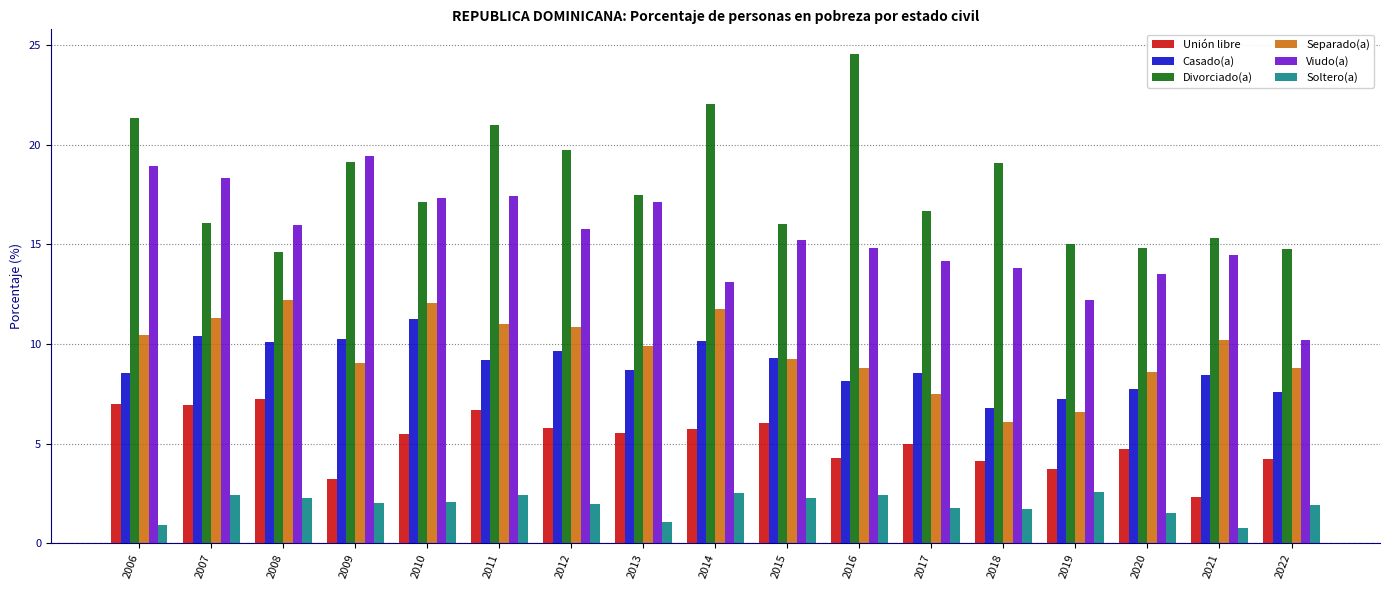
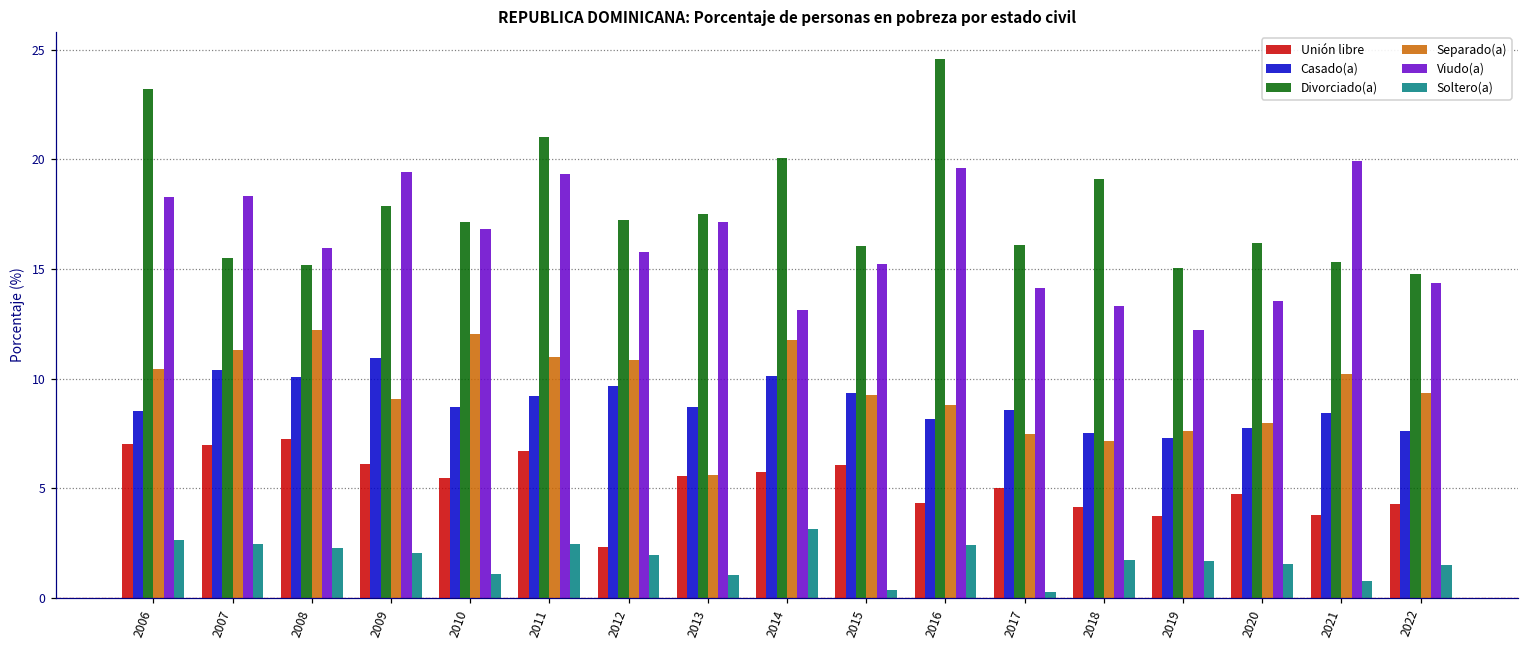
Divorciado(a), 2006: 21.4 -> 23.2
Viudo(a), 2006: 18.9 -> 18.3
Soltero(a), 2006: 0.9 -> 2.6
Divorciado(a), 2007: 16.1 -> 15.5
Divorciado(a), 2008: 14.6 -> 15.2
Unión libre, 2009: 3.2 -> 6.1
Casado(a), 2009: 10.3 -> 10.9
Divorciado(a), 2009: 19.2 -> 17.9
Casado(a), 2010: 11.3 -> 8.7
Viudo(a), 2010: 17.3 -> 16.8
Soltero(a), 2010: 2.1 -> 1.1
Viudo(a), 2011: 17.5 -> 19.3
Unión libre, 2012: 5.8 -> 2.3
Divorciado(a), 2012: 19.7 -> 17.2
Separado(a), 2013: 9.9 -> 5.6
Divorciado(a), 2014: 22.1 -> 20.1
Soltero(a), 2014: 2.5 -> 3.1
Soltero(a), 2015: 2.3 -> 0.3
Viudo(a), 2016: 14.8 -> 19.6
Divorciado(a), 2017: 16.7 -> 16.1
Soltero(a), 2017: 1.8 -> 0.3
Casado(a), 2018: 6.8 -> 7.5
Separado(a), 2018: 6.1 -> 7.1
Viudo(a), 2018: 13.8 -> 13.3
Separado(a), 2019: 6.6 -> 7.6
Soltero(a), 2019: 2.6 -> 1.7
Divorciado(a), 2020: 14.8 -> 16.2
Separado(a), 2020: 8.6 -> 8.0
Unión libre, 2021: 2.3 -> 3.8
Viudo(a), 2021: 14.4 -> 19.9
Separado(a), 2022: 8.8 -> 9.3
Viudo(a), 2022: 10.2 -> 14.4
Soltero(a), 2022: 1.9 -> 1.5
